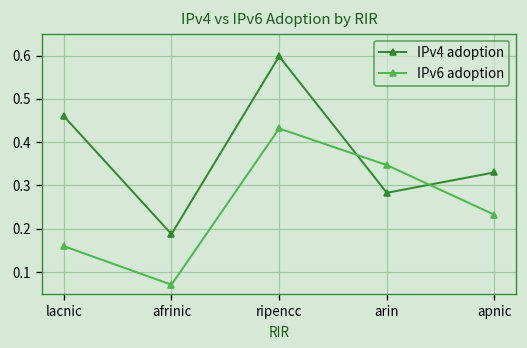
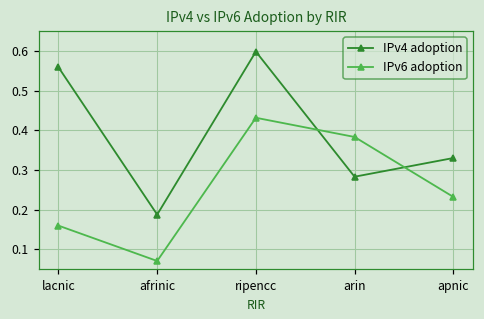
IPv4 adoption, lacnic: 0.46 -> 0.56
IPv6 adoption, arin: 0.35 -> 0.38
